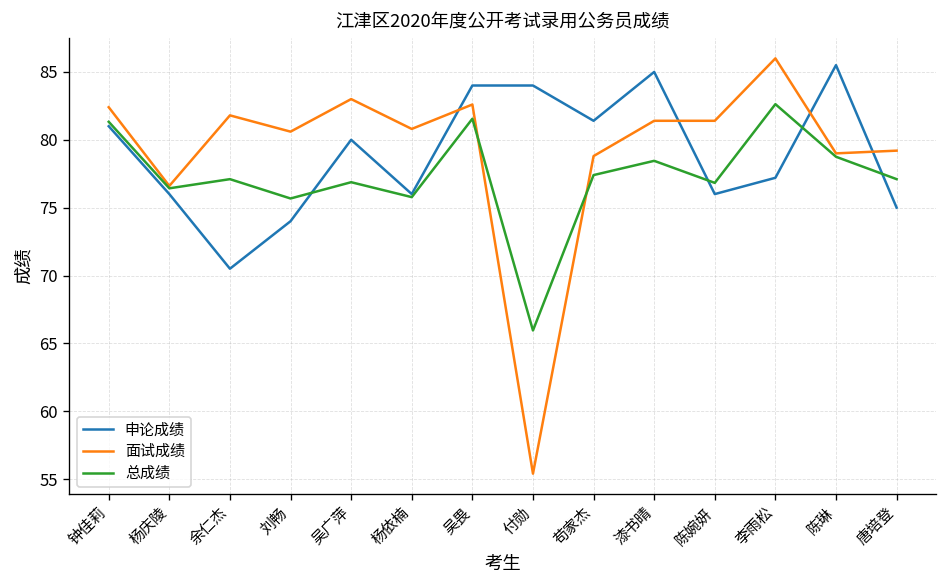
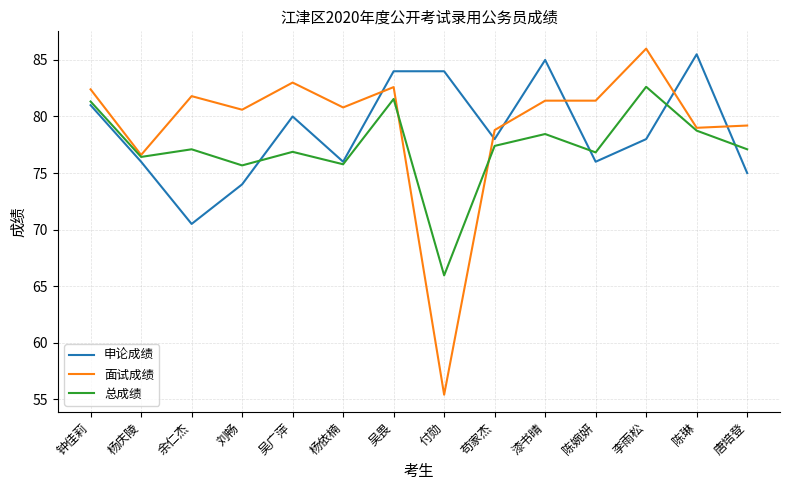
申论成绩, 苟家杰: 81.4 -> 78.0
申论成绩, 李雨松: 77.2 -> 78.0
